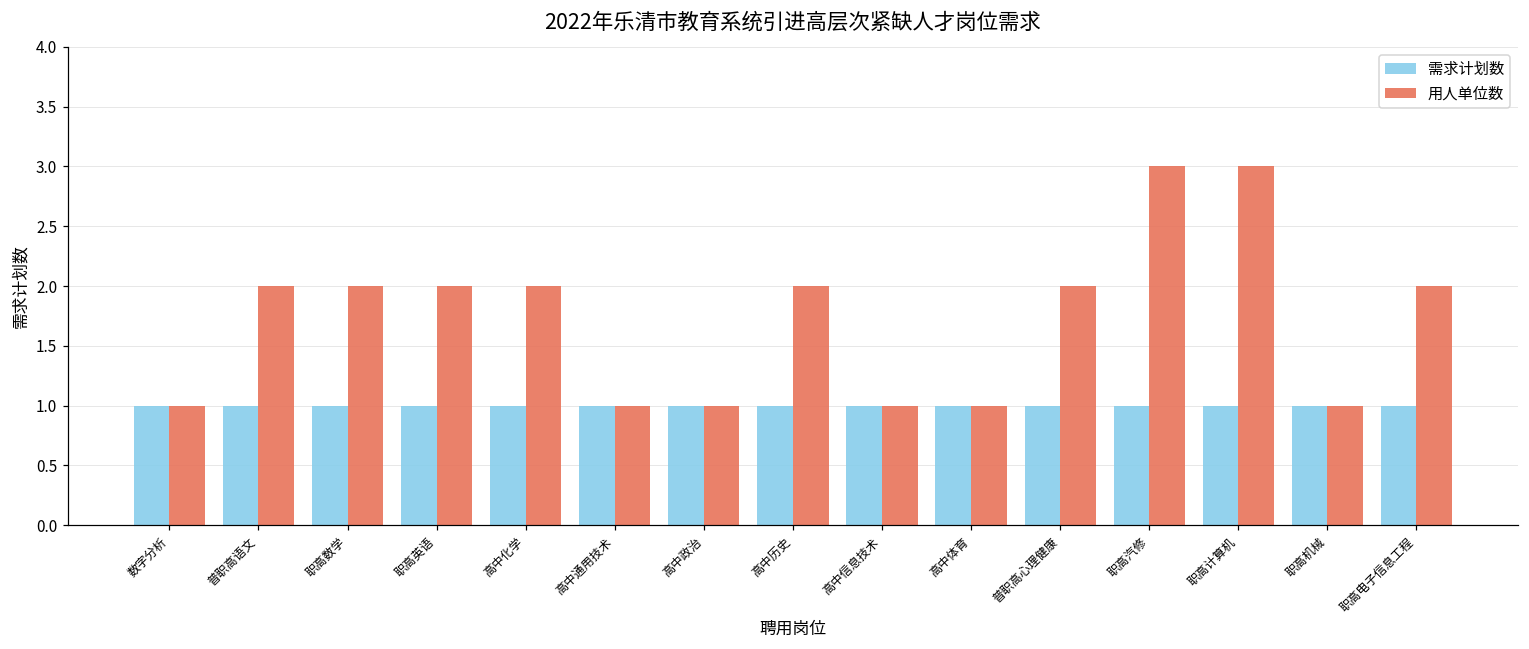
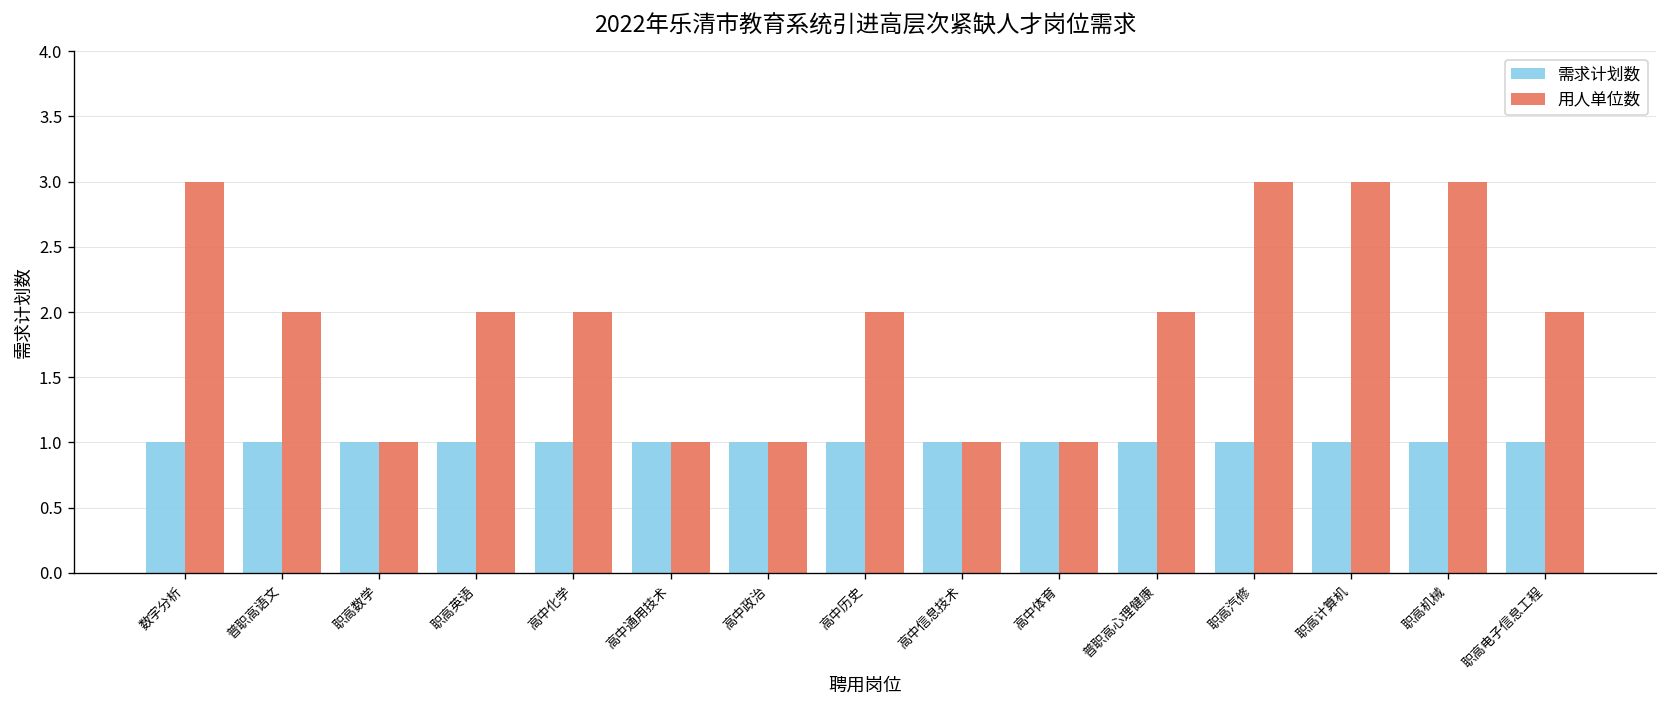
用人单位数, 数字分析: 1 -> 3
用人单位数, 职高数学: 2 -> 1
用人单位数, 职高机械: 1 -> 3
